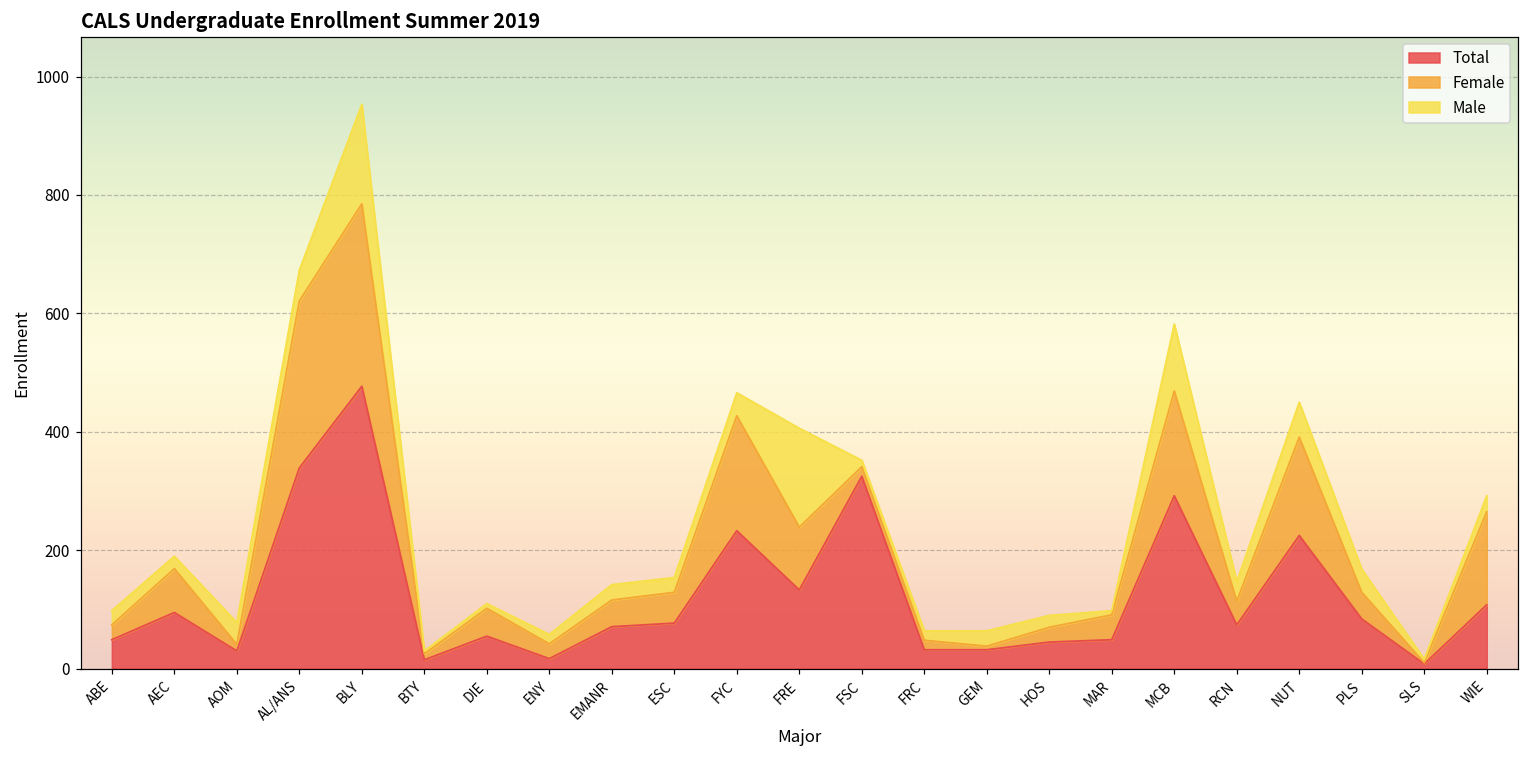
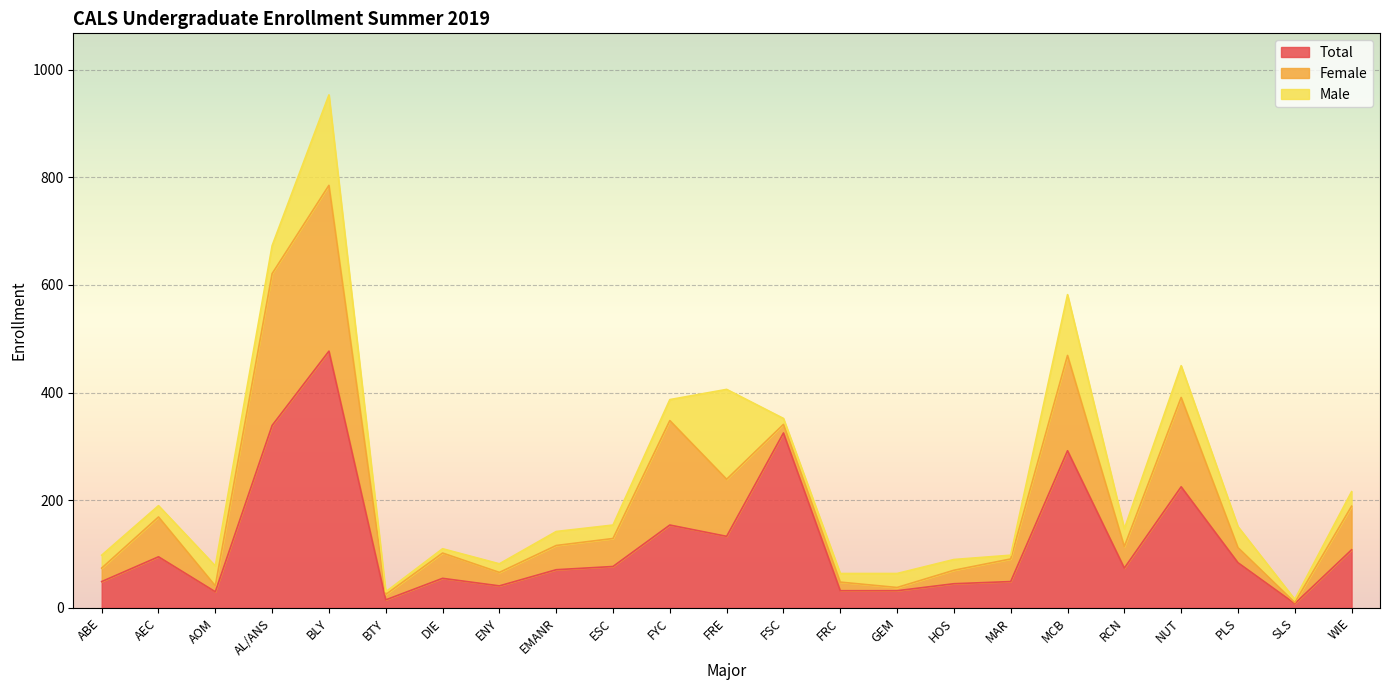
Total, ENY: 20 -> 40
Total, FYC: 230 -> 150
Female, PLS: 50 -> 30
Female, WIE: 160 -> 80
